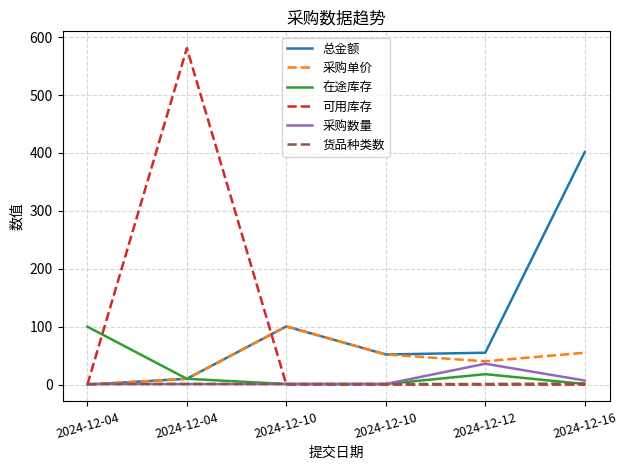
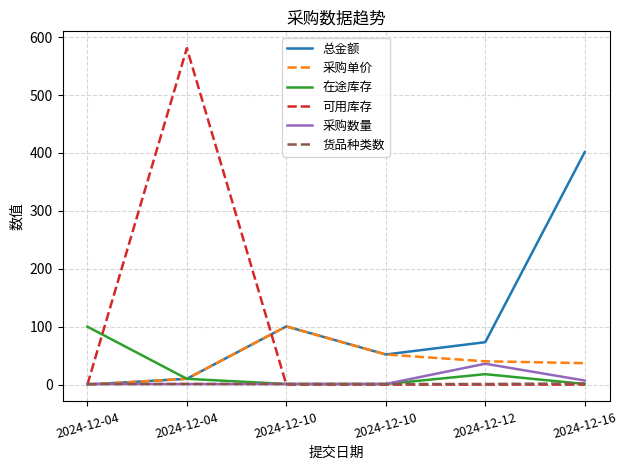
总金额, 2024-12-12: 60 -> 70
采购单价, 2024-12-16: 60 -> 40
